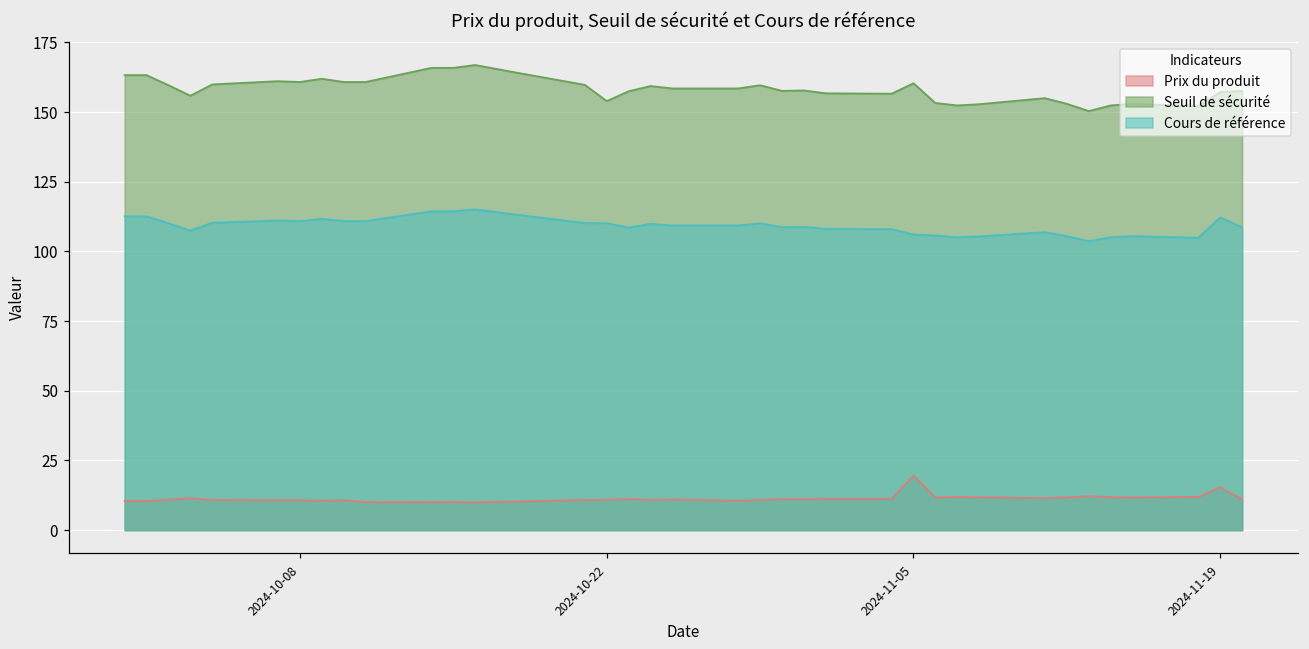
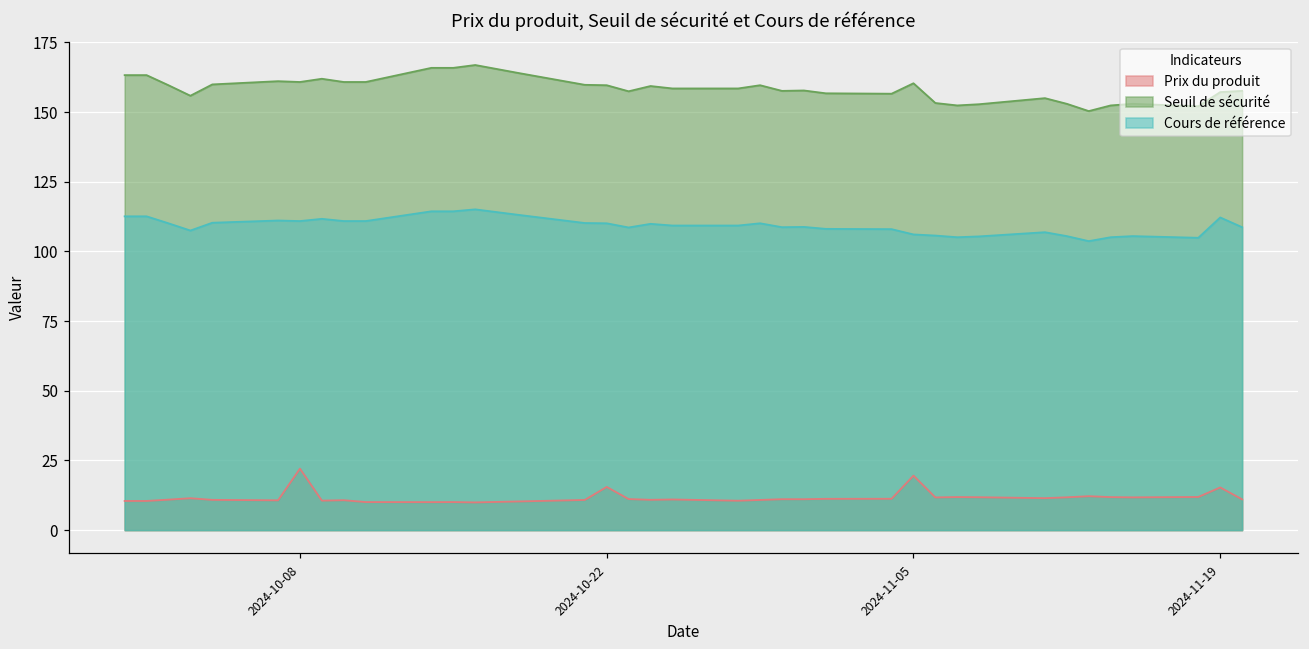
Prix du produit, 2024-10-08: 11 -> 22
Prix du produit, 2024-10-22: 11 -> 16
Seuil de sécurité, 2024-10-22: 154 -> 160
